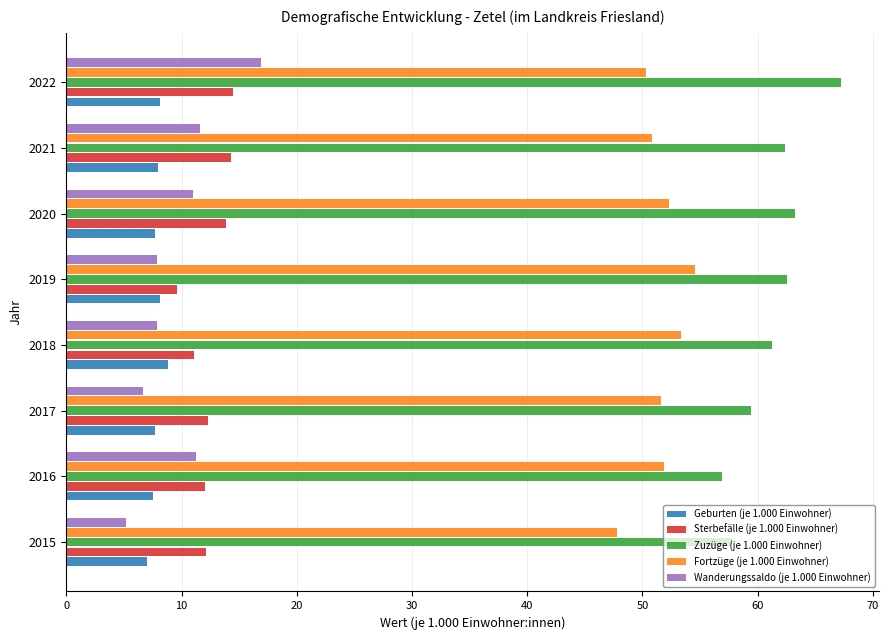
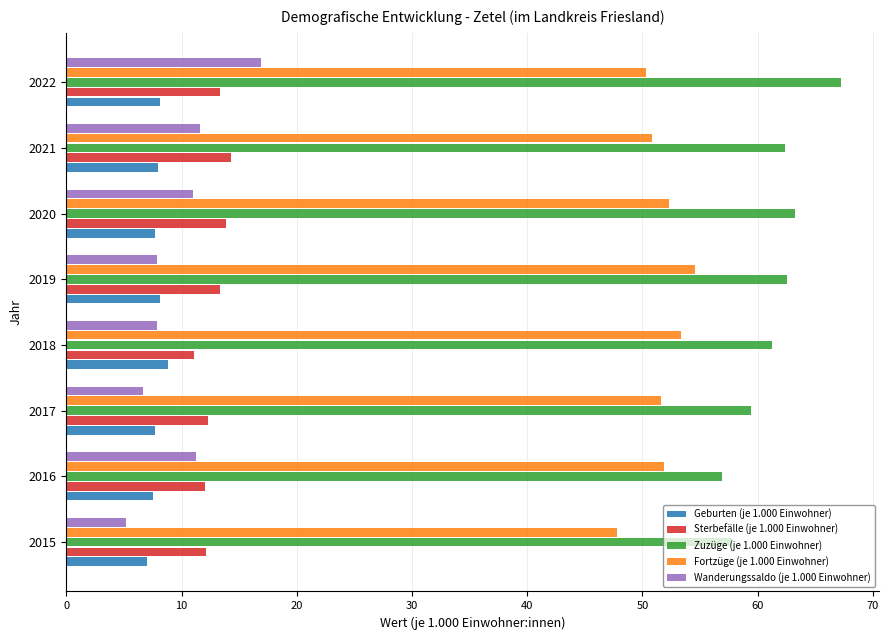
Sterbefälle (je 1.000 Einwohner), 2022: 14.5 -> 13.3
Sterbefälle (je 1.000 Einwohner), 2019: 9.6 -> 13.3
